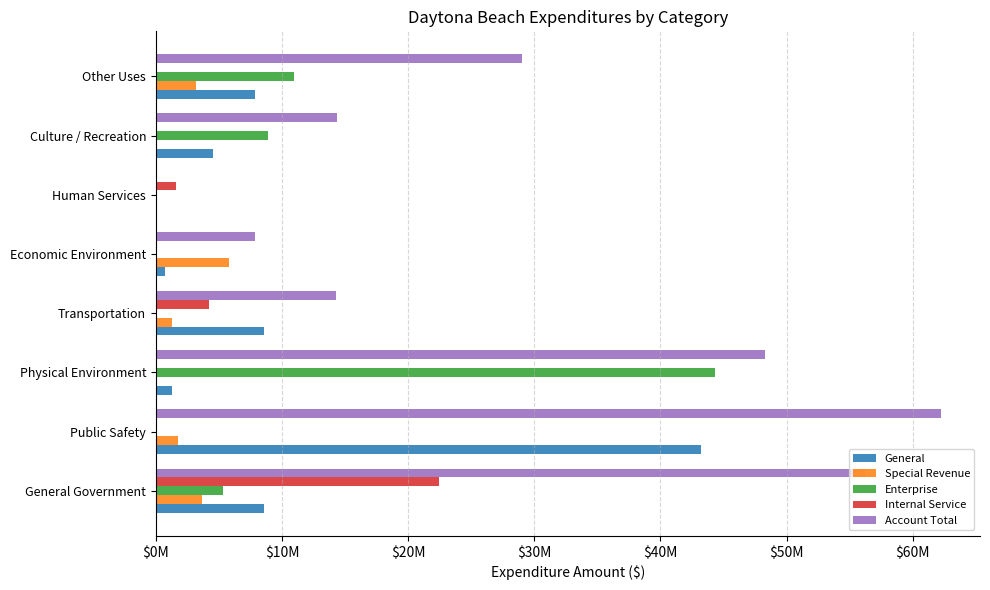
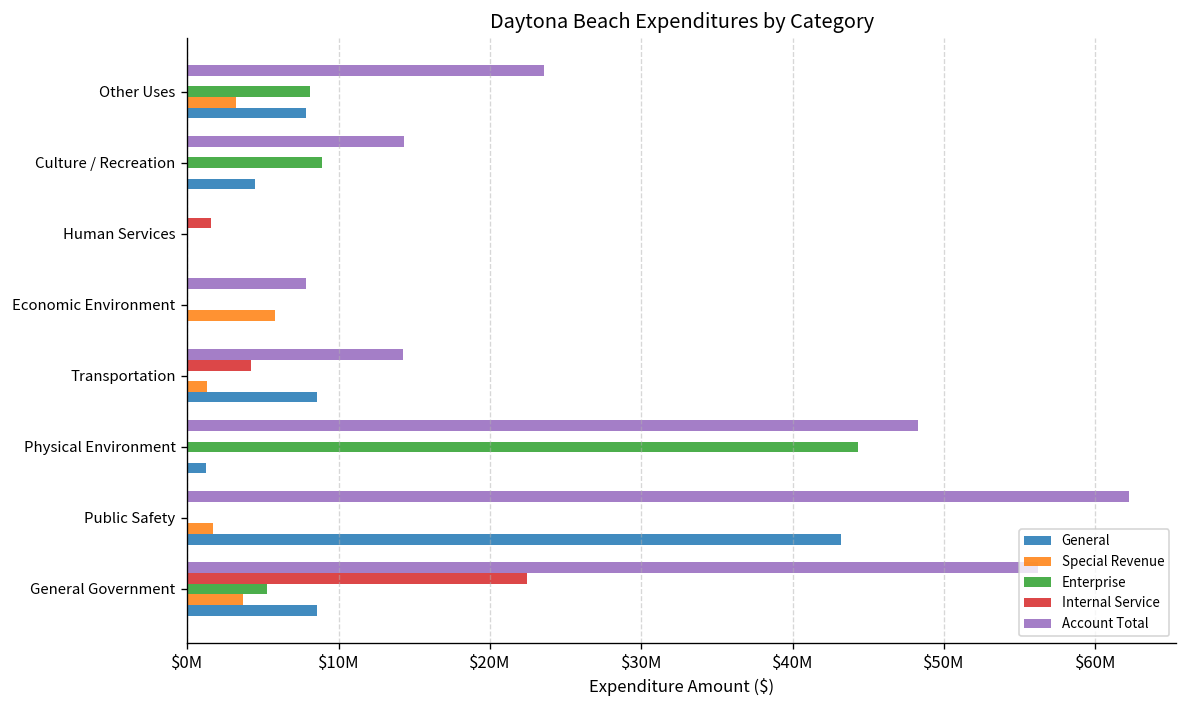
Account Total, Other Uses: $29000000 -> $23600000
Enterprise, Other Uses: $10900000 -> $8100000
General, Economic Environment: $700000 -> $0
